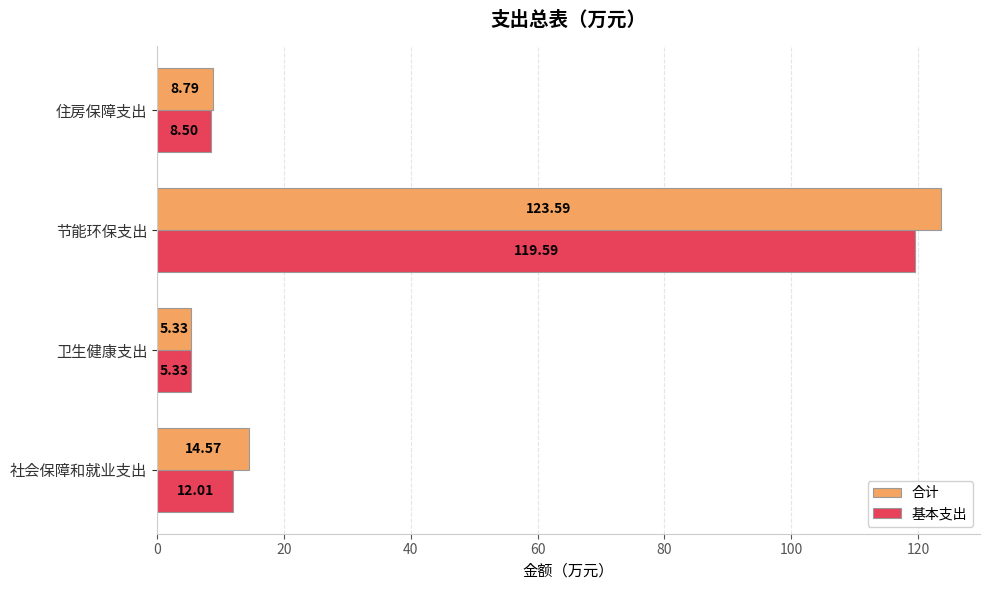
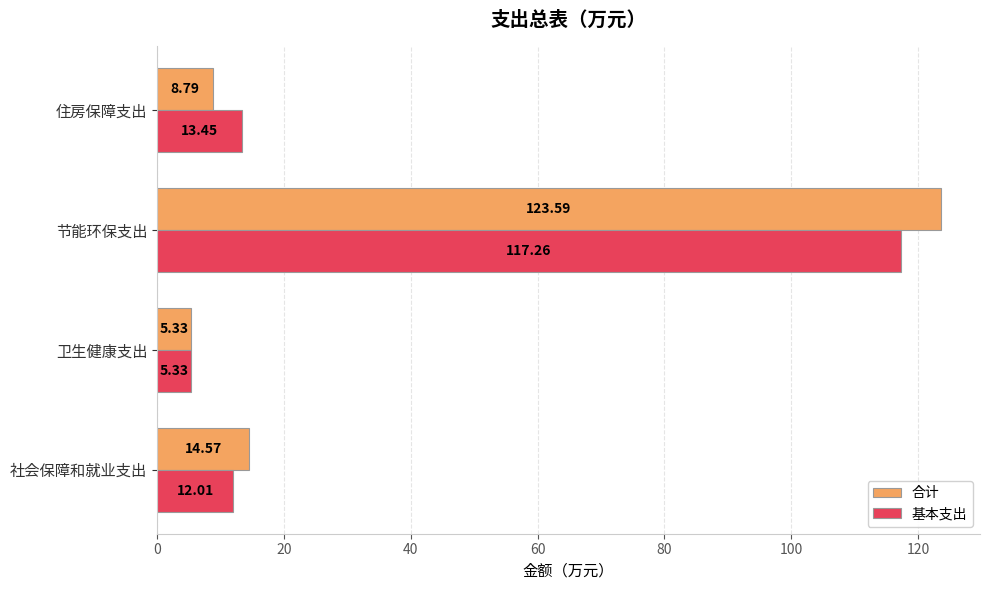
基本支出, 住房保障支出: 8.50 -> 13.45
基本支出, 节能环保支出: 119.59 -> 117.26
